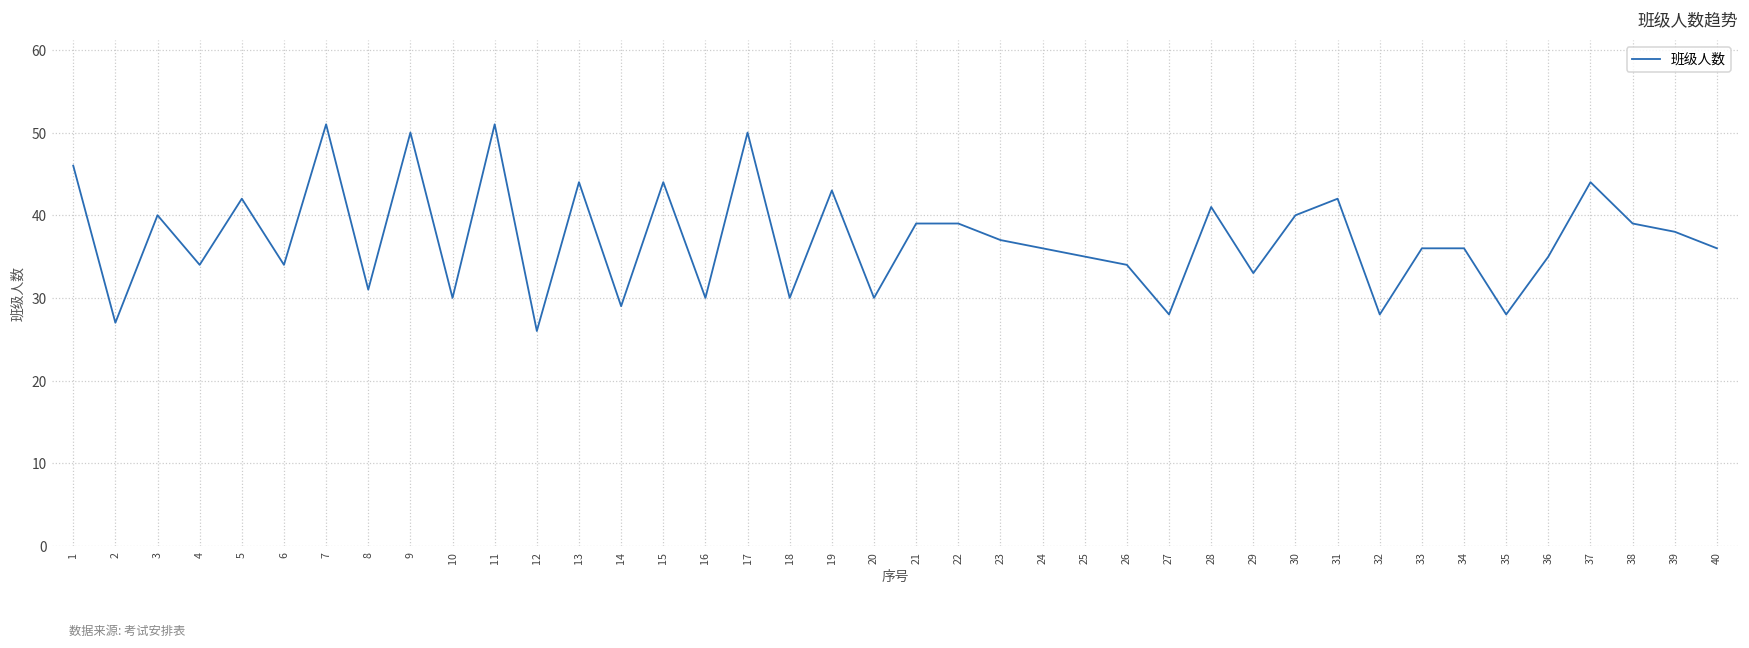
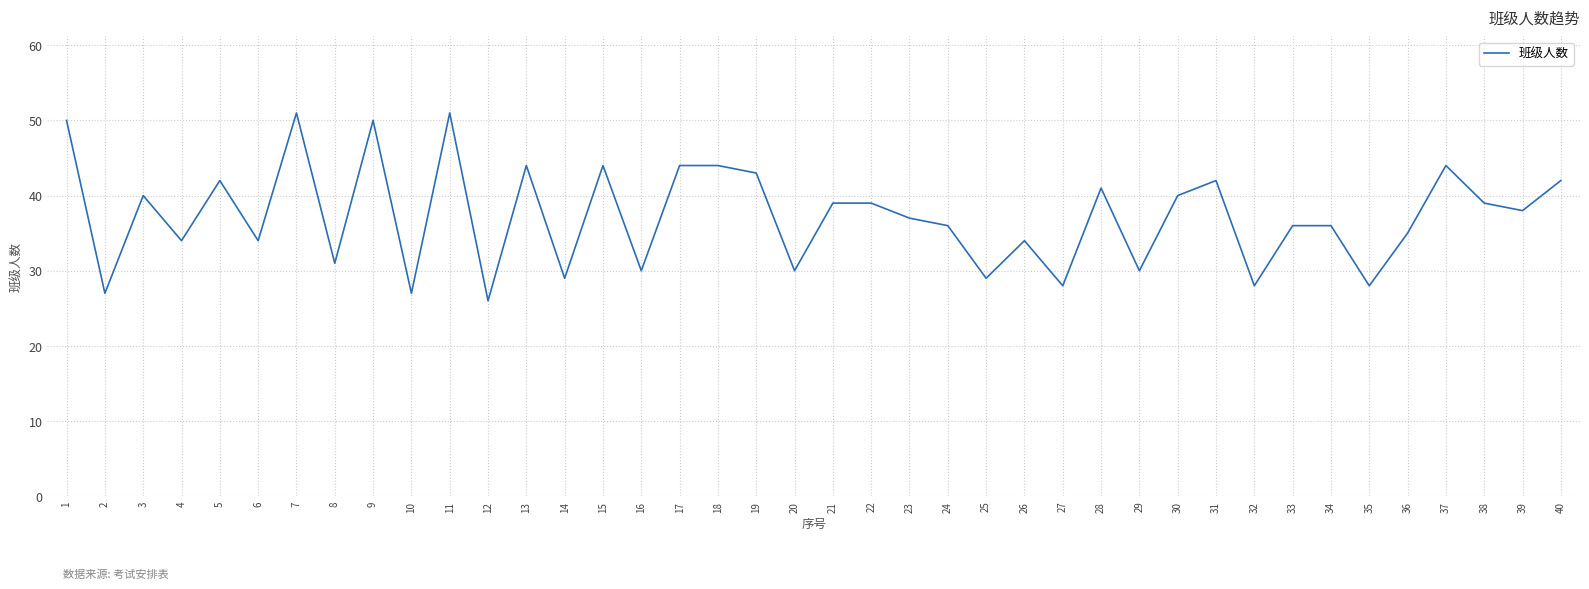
1: 46 -> 50
10: 30 -> 27
17: 50 -> 44
18: 30 -> 44
25: 35 -> 29
29: 33 -> 30
40: 36 -> 42
